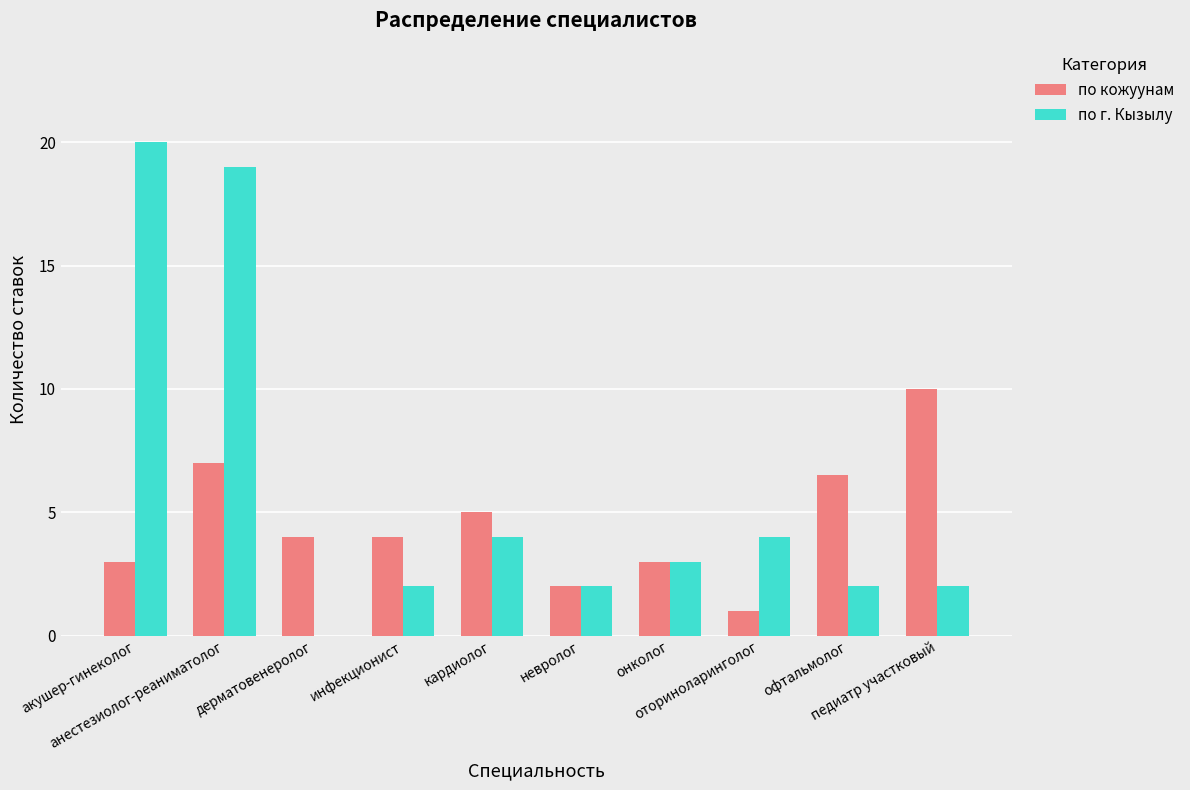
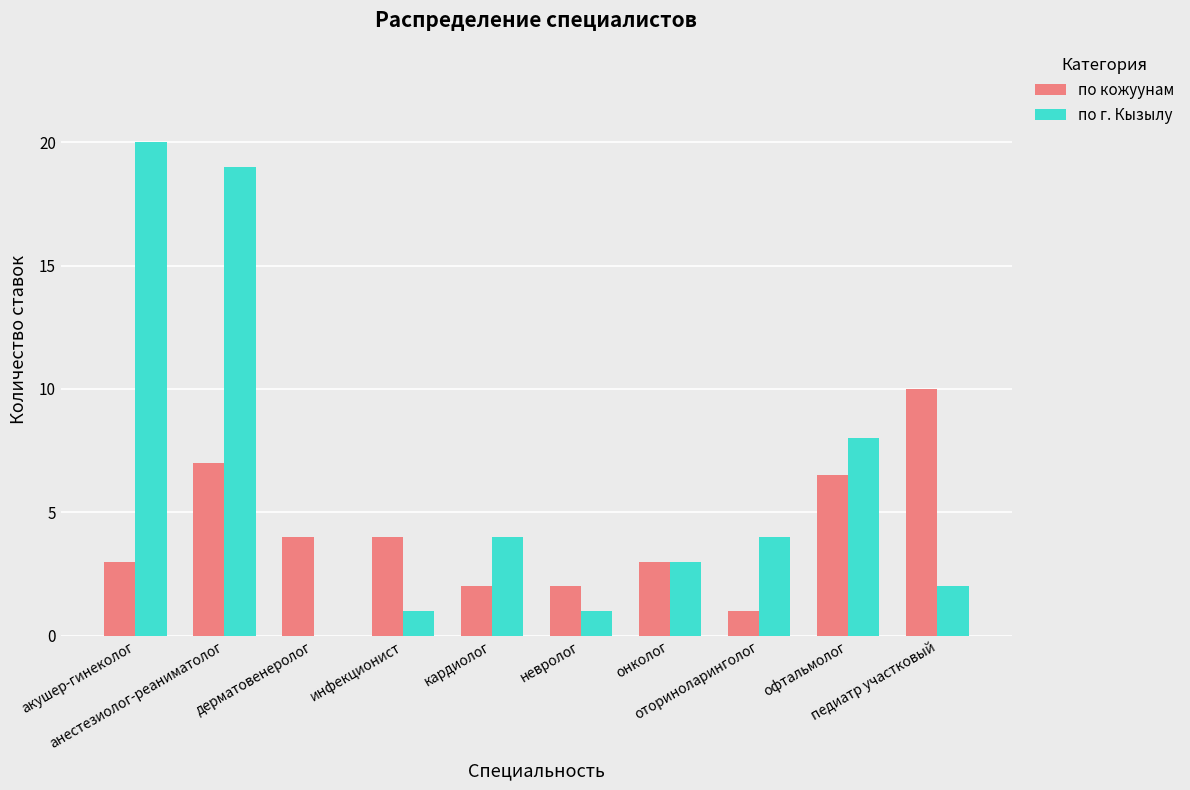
по г. Кызылу, инфекционист: 2 -> 1
по кожуунам, кардиолог: 5 -> 2
по г. Кызылу, невролог: 2 -> 1
по г. Кызылу, офтальмолог: 2 -> 8
